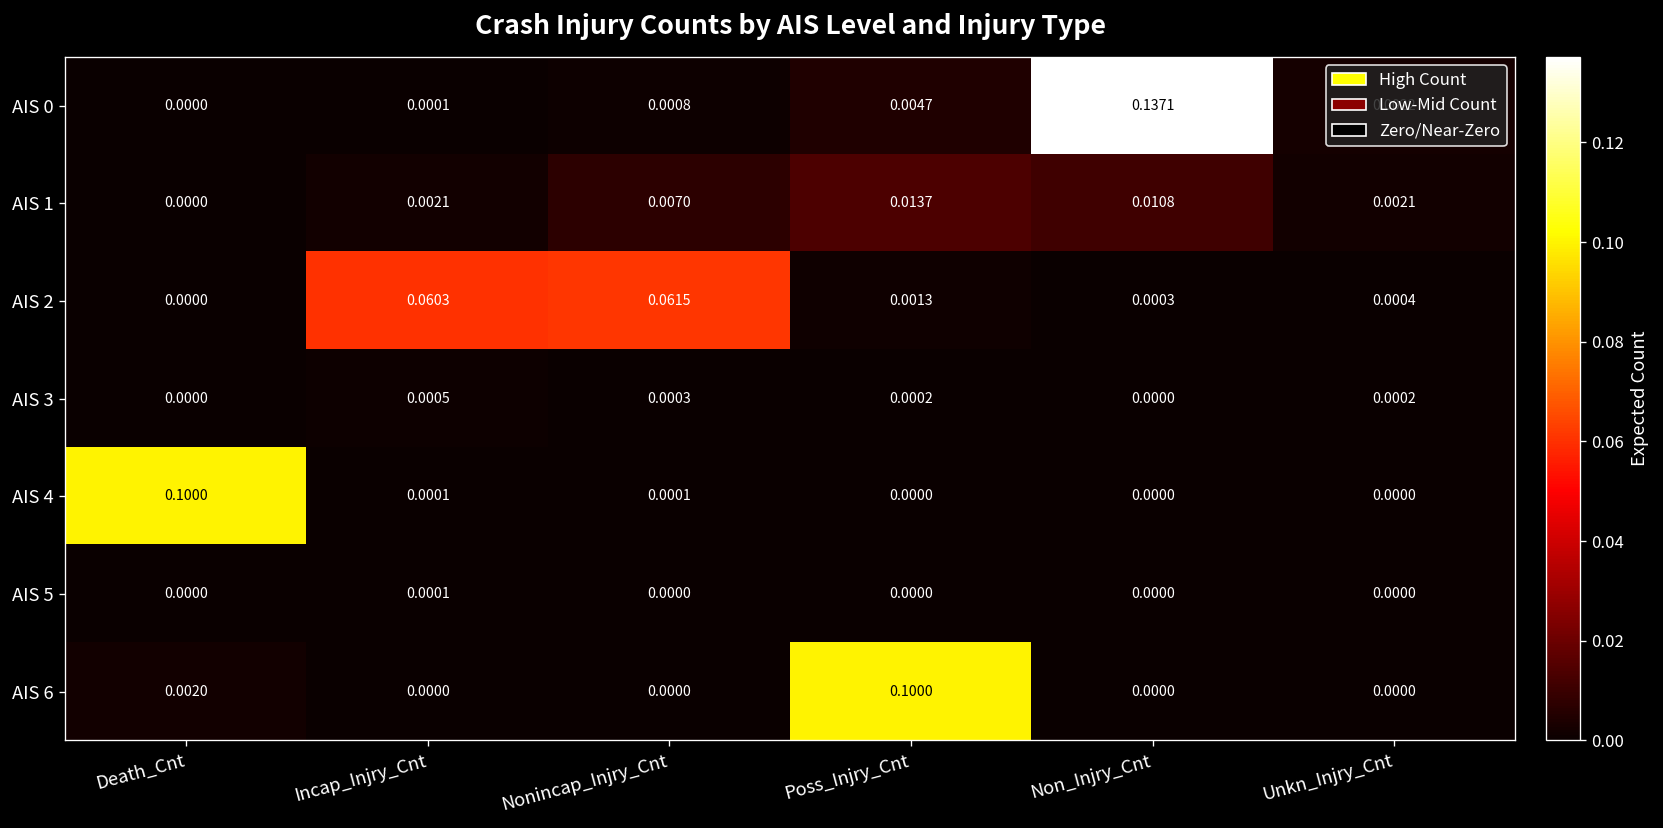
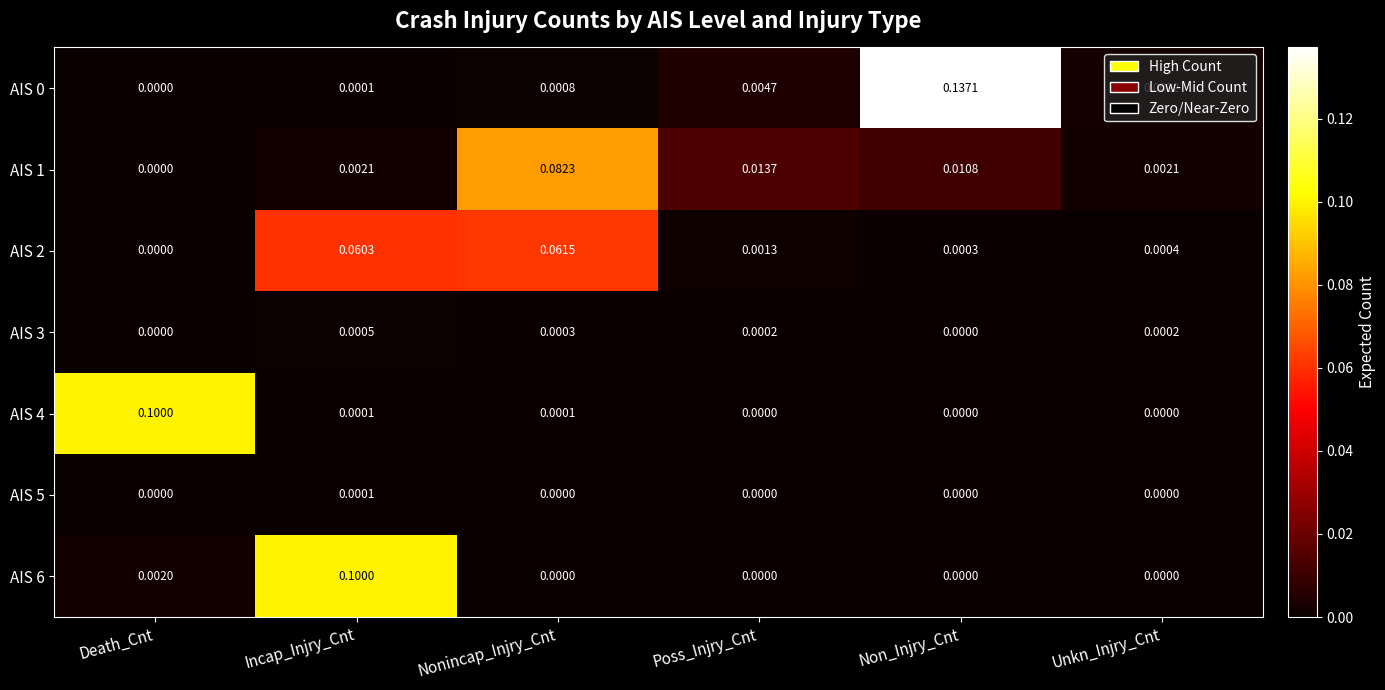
AIS 1, Nonincap_Injry_Cnt: 0.0070 -> 0.0823
AIS 6, Incap_Injry_Cnt: 0.0000 -> 0.1000
AIS 6, Poss_Injry_Cnt: 0.1000 -> 0.0000
